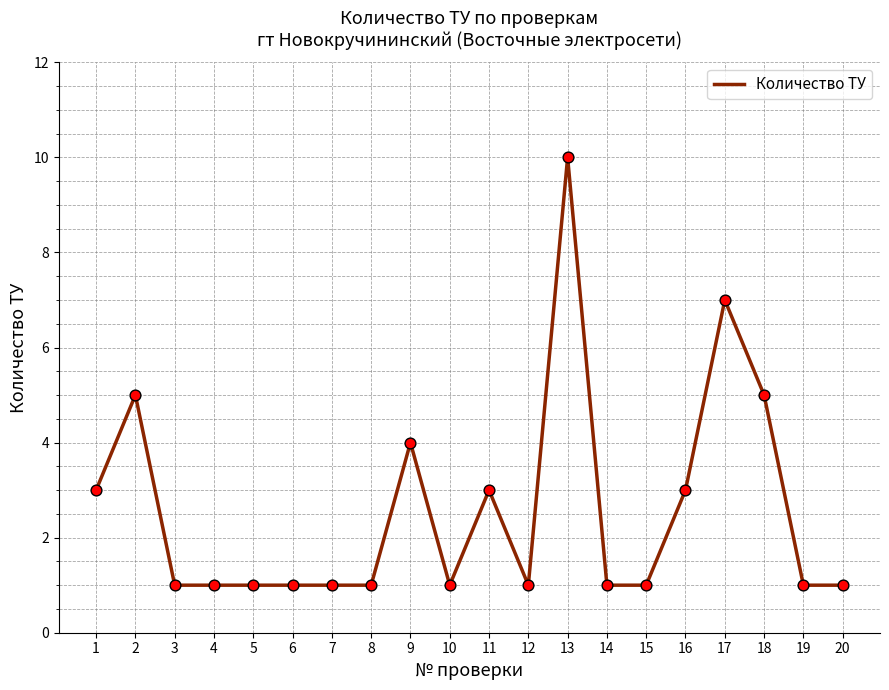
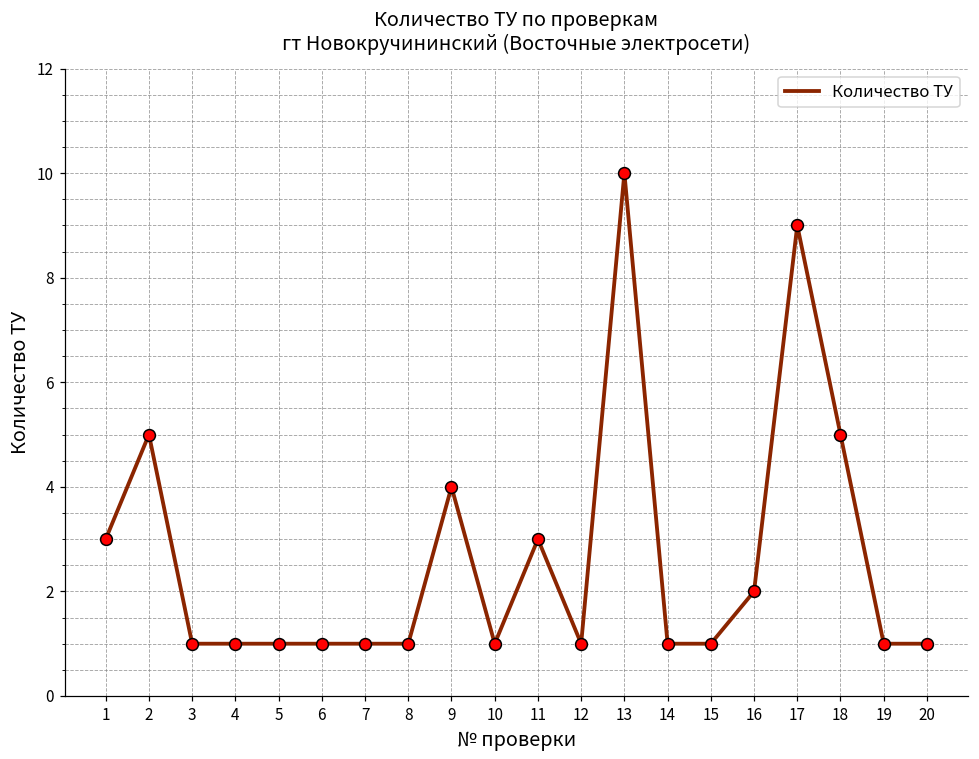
16: 3 -> 2
17: 7 -> 9
